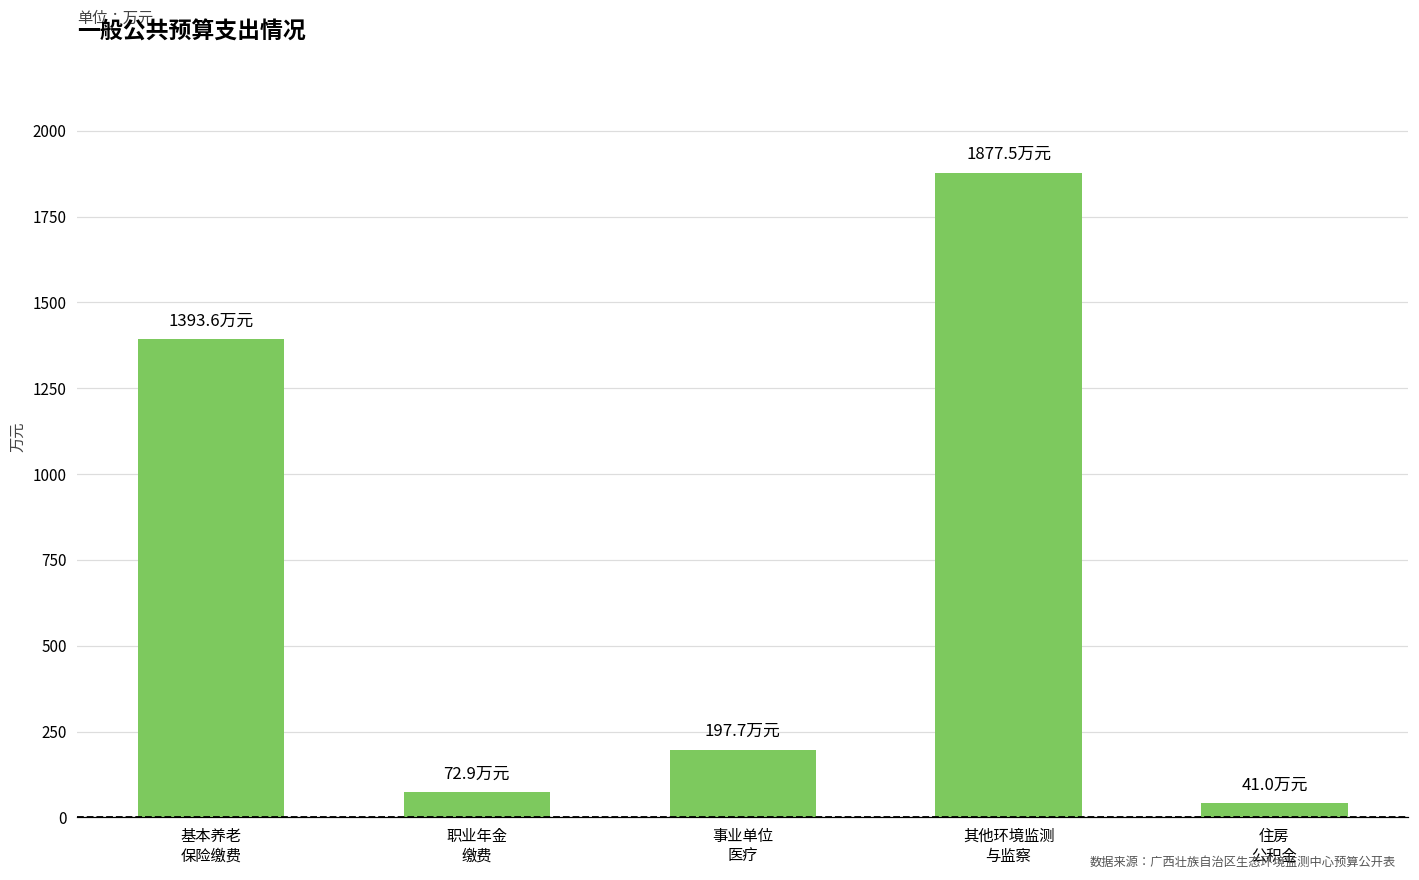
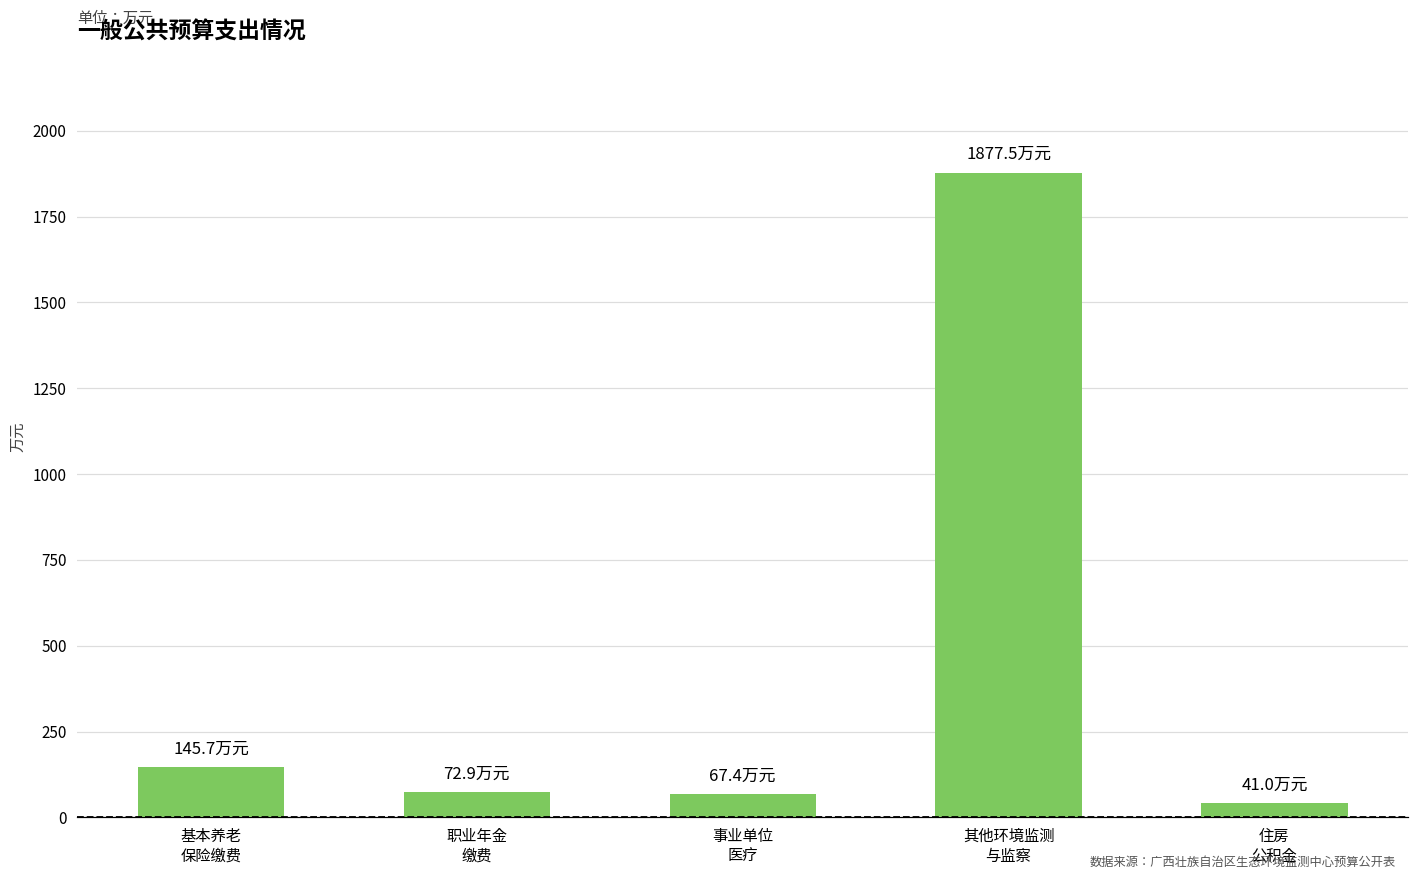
基本养老 保险缴费: 1393.6 -> 145.7
事业单位 医疗: 197.7 -> 67.4
